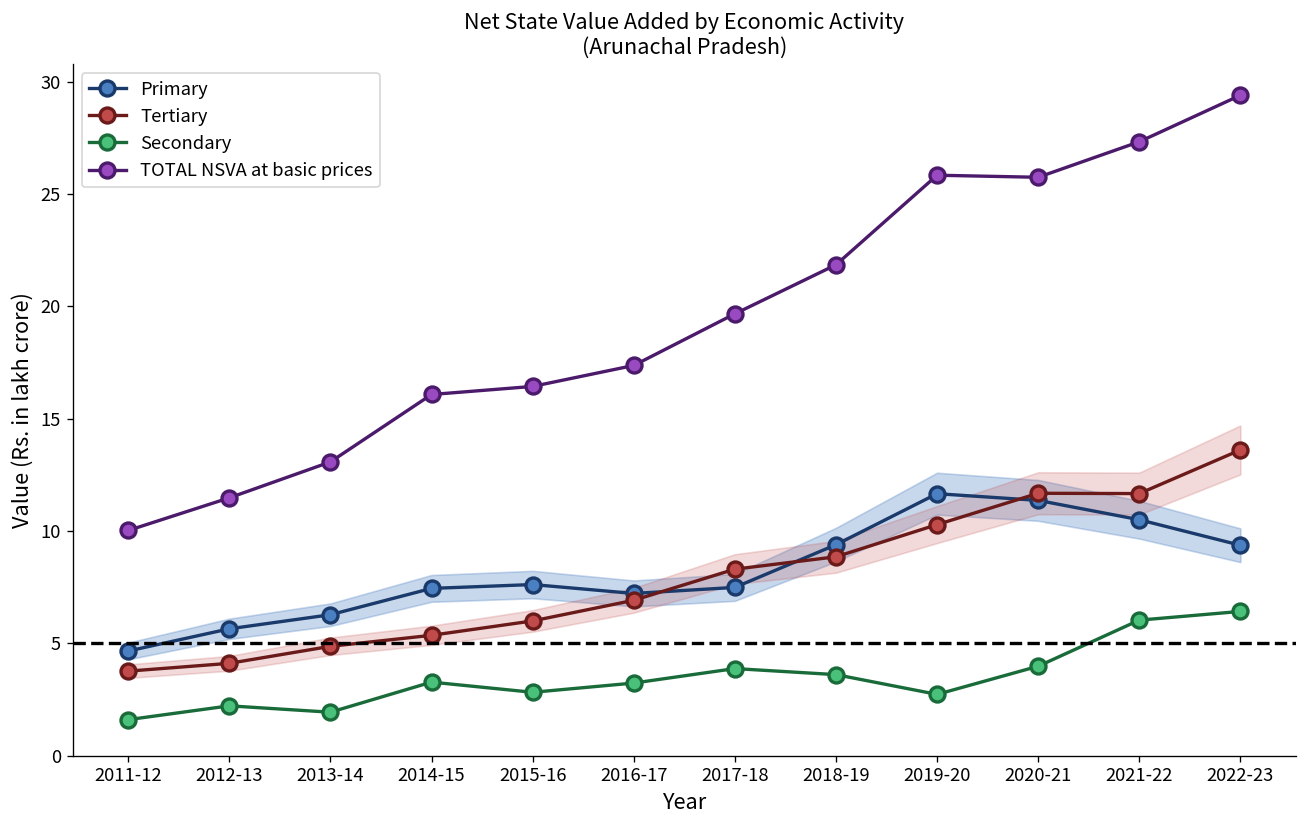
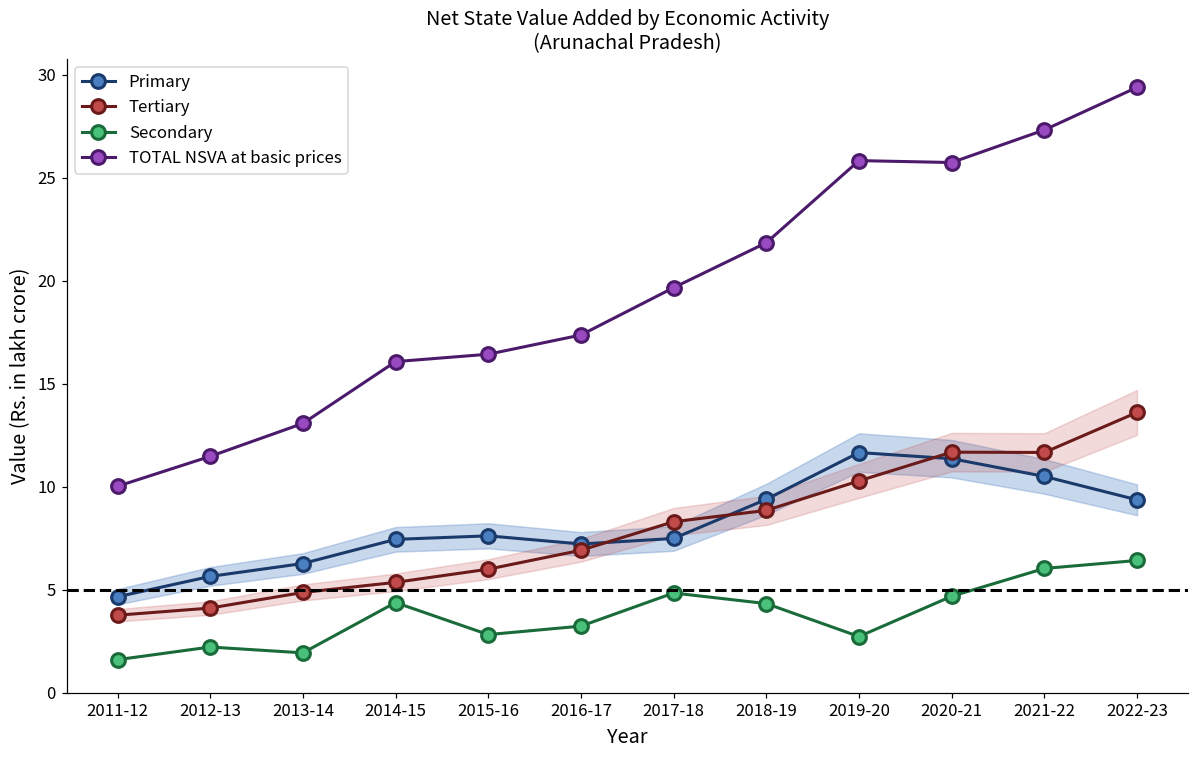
Secondary, 2014-15: 3.3 -> 4.4
Secondary, 2017-18: 3.9 -> 4.8
Secondary, 2018-19: 3.6 -> 4.3
Secondary, 2020-21: 4.0 -> 4.7
